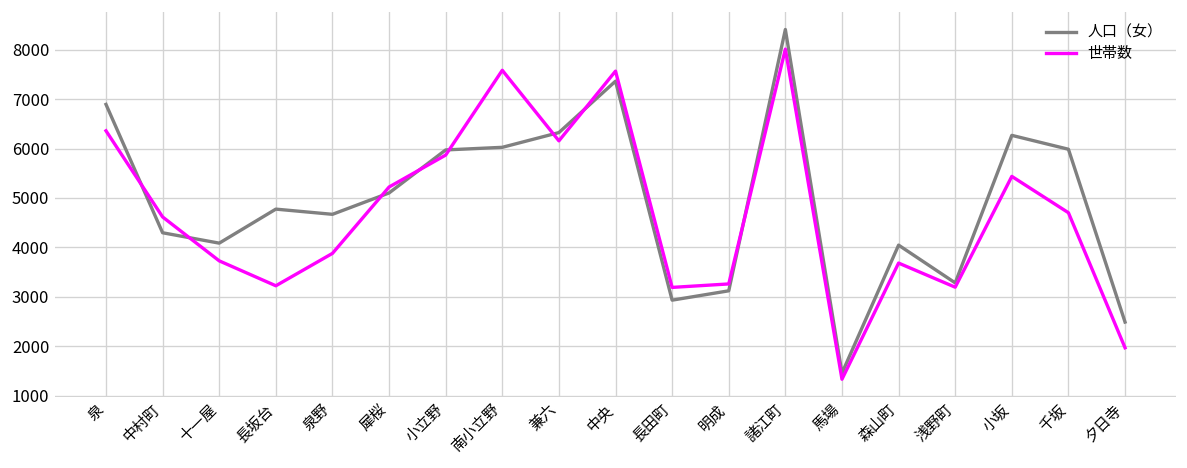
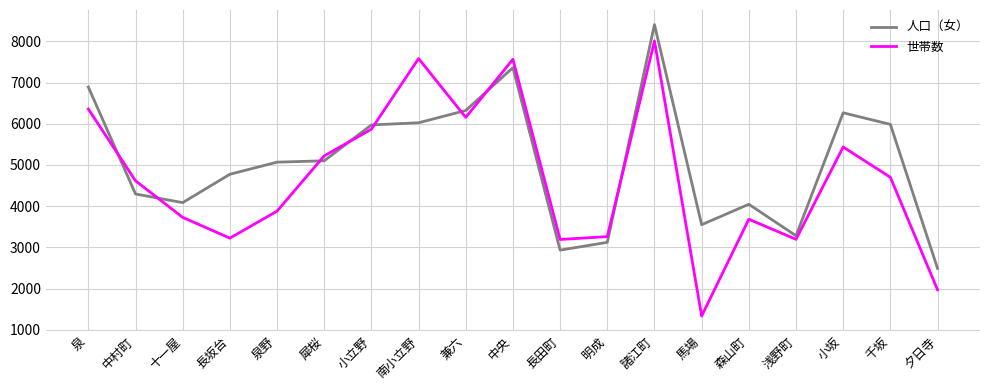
人口（女）, 泉野: 4700 -> 5100
人口（女）, 馬場: 1500 -> 3600
